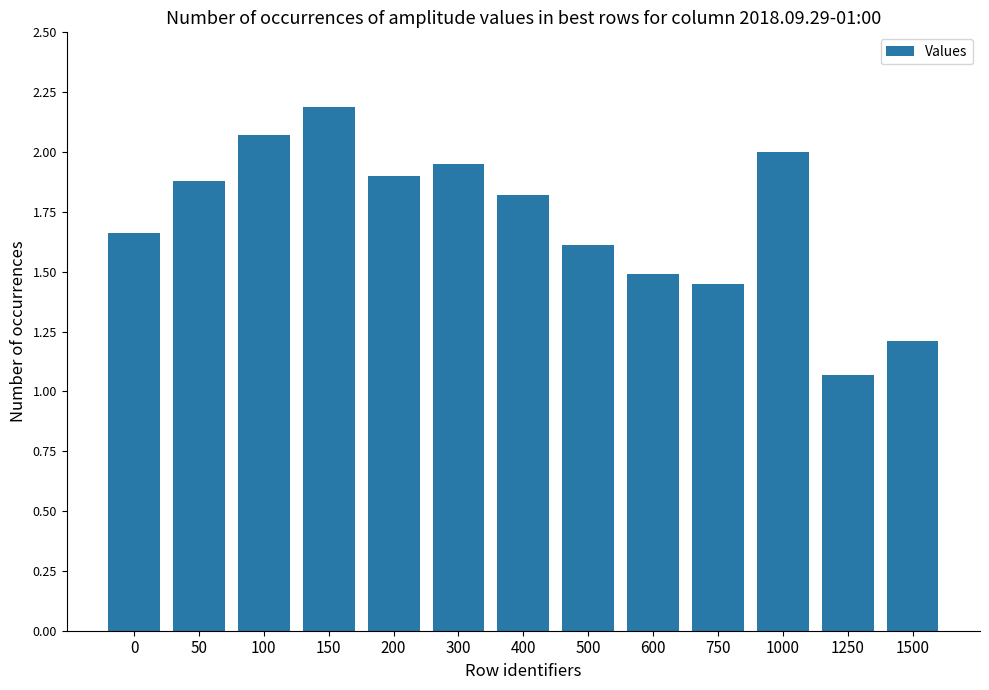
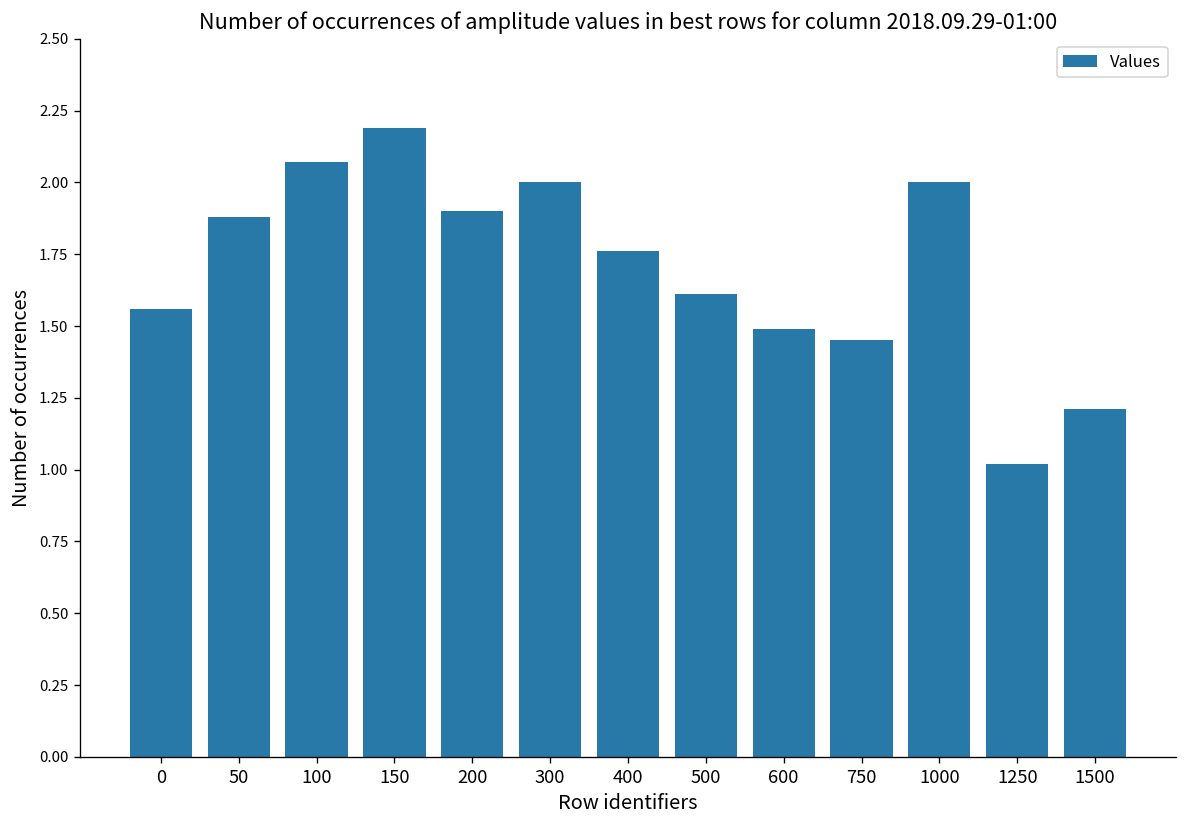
0: 1.66 -> 1.56
300: 1.95 -> 2.00
400: 1.82 -> 1.76
1250: 1.07 -> 1.02
